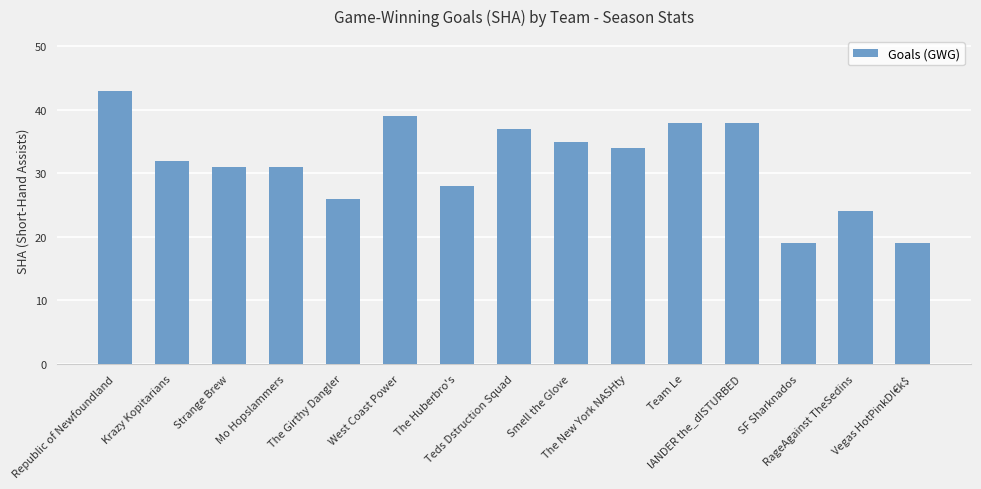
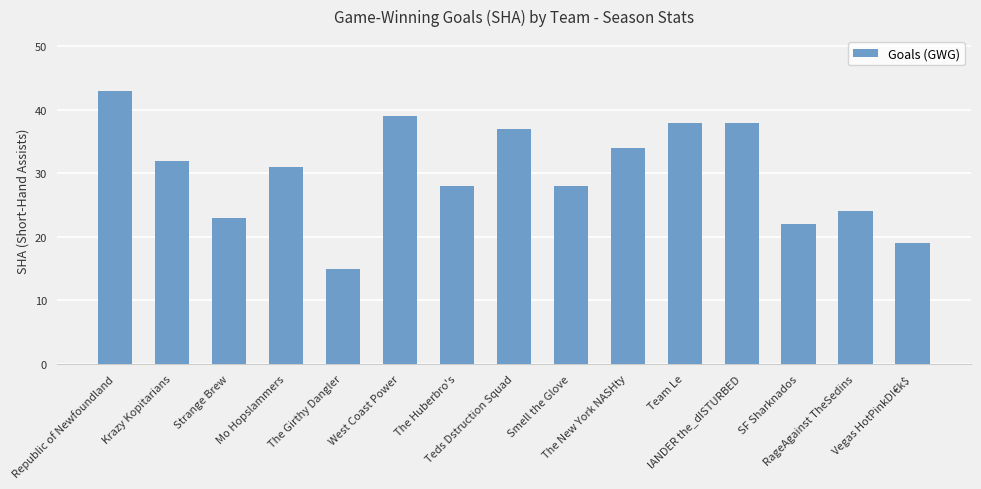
Strange Brew: 31 -> 23
The Girthy Dangler: 26 -> 15
Smell the Glove: 35 -> 28
SF Sharknados: 19 -> 22
